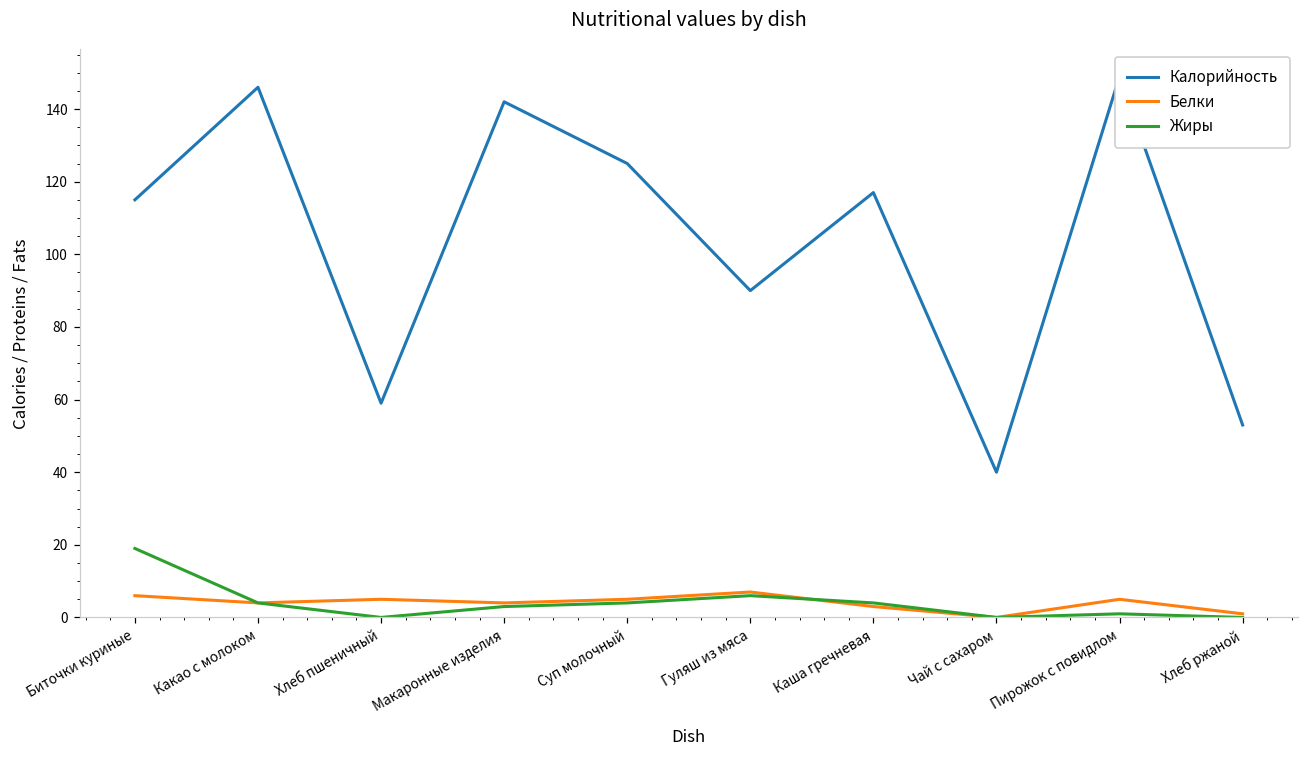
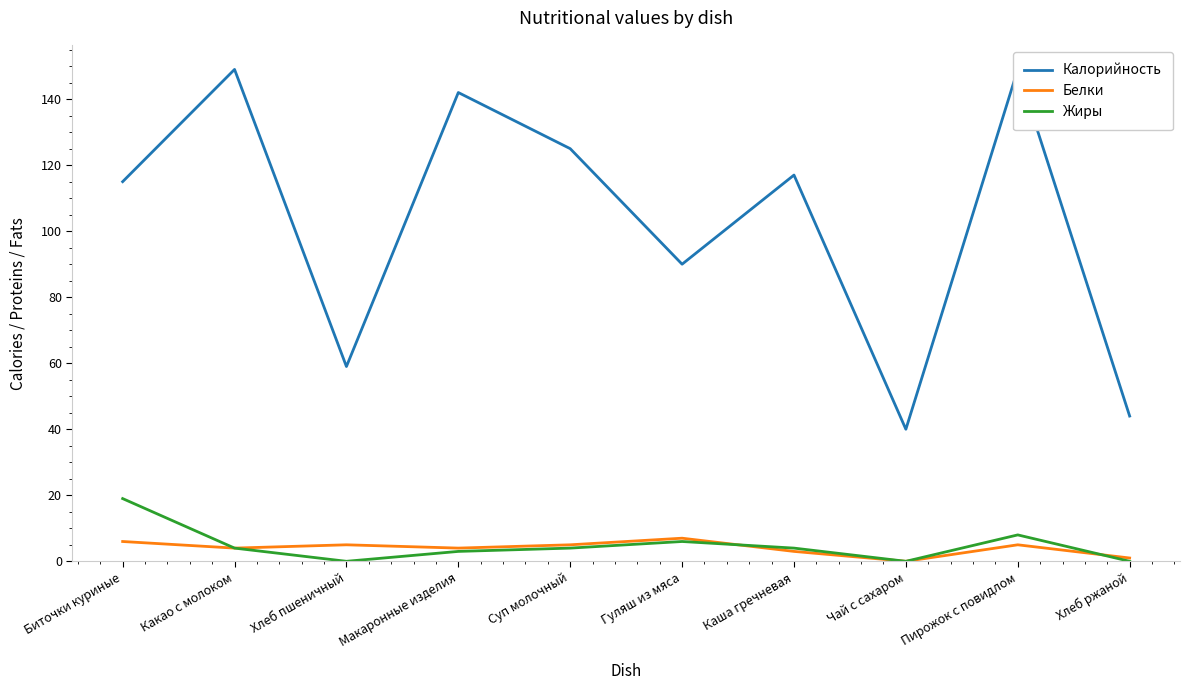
Калорийность, Какао с молоком: 146 -> 149
Жиры, Пирожок с повидлом: 1 -> 8
Калорийность, Хлеб ржаной: 53 -> 44
